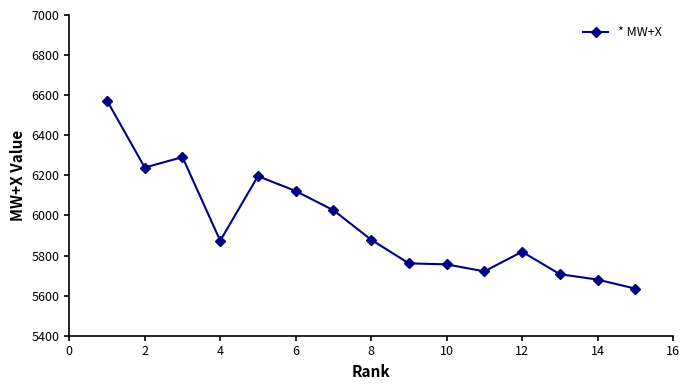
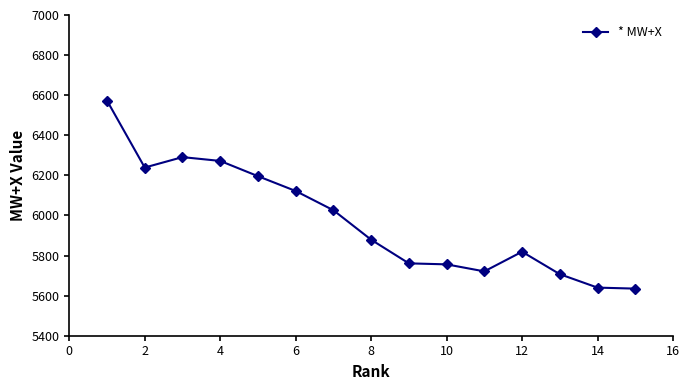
4: 5870 -> 6270
14: 5680 -> 5640
